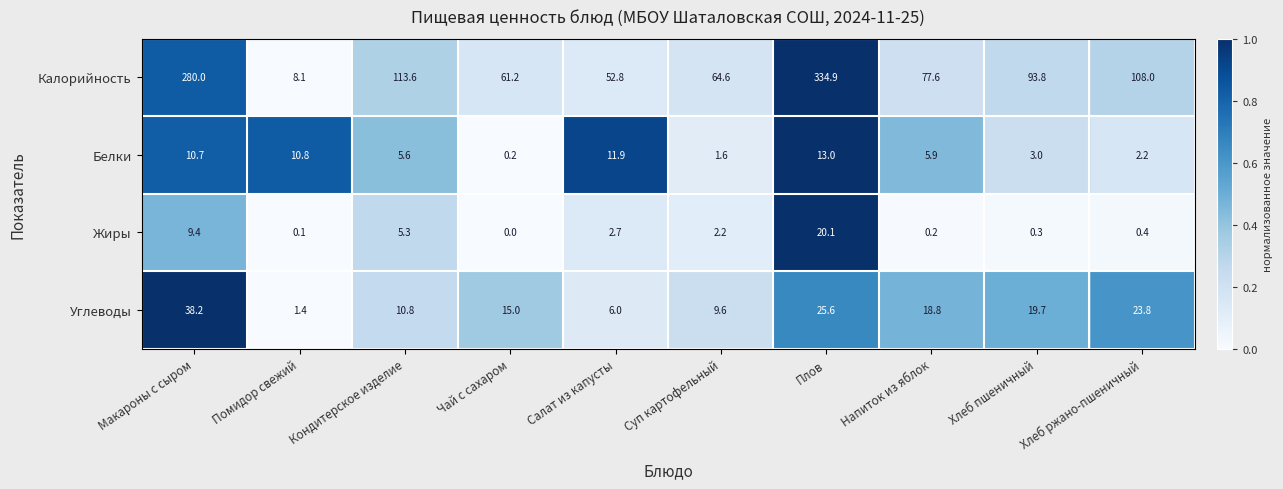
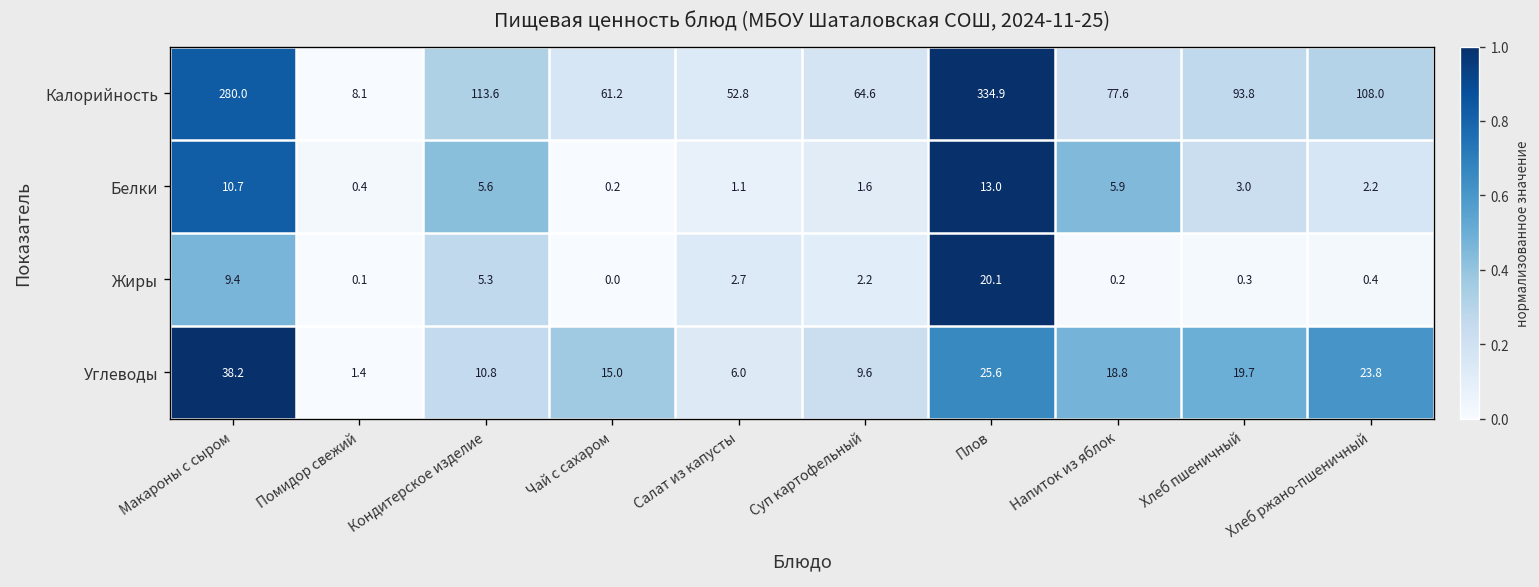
Белки, Помидор свежий: 10.8 -> 0.4
Белки, Салат из капусты: 11.9 -> 1.1
